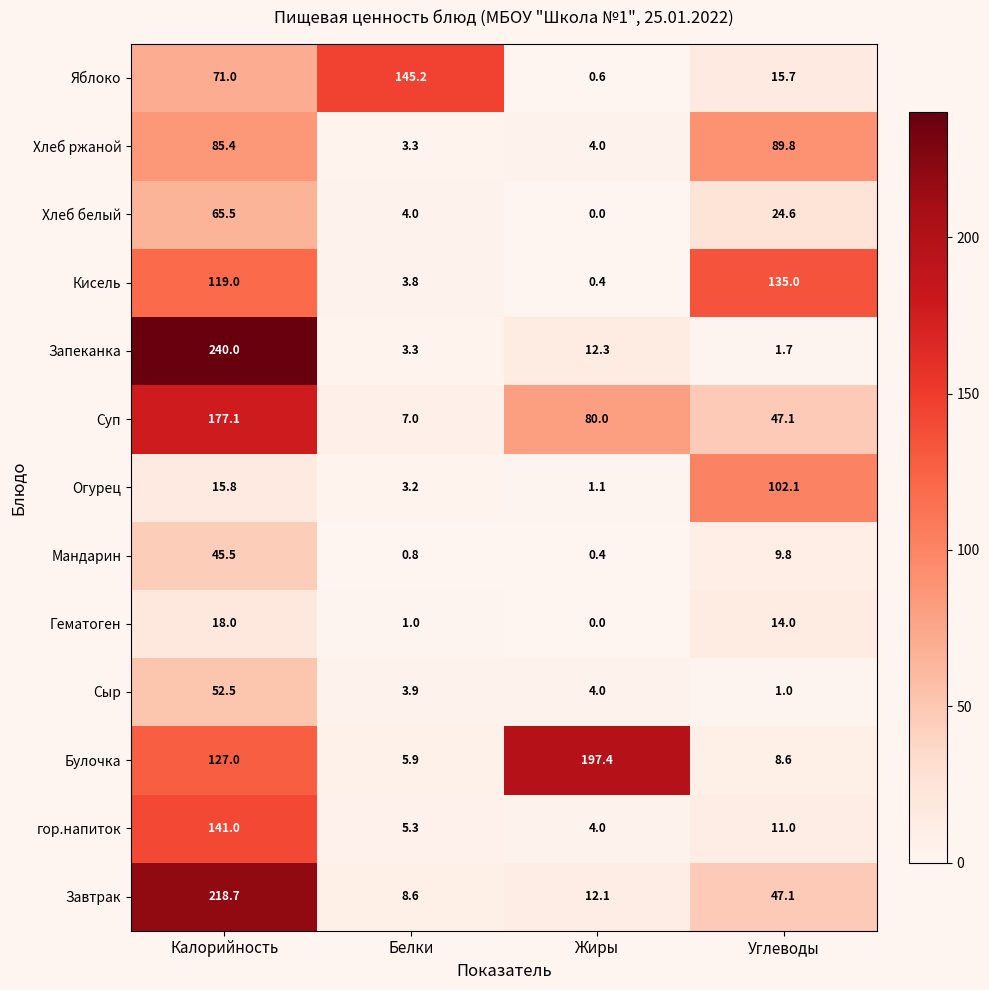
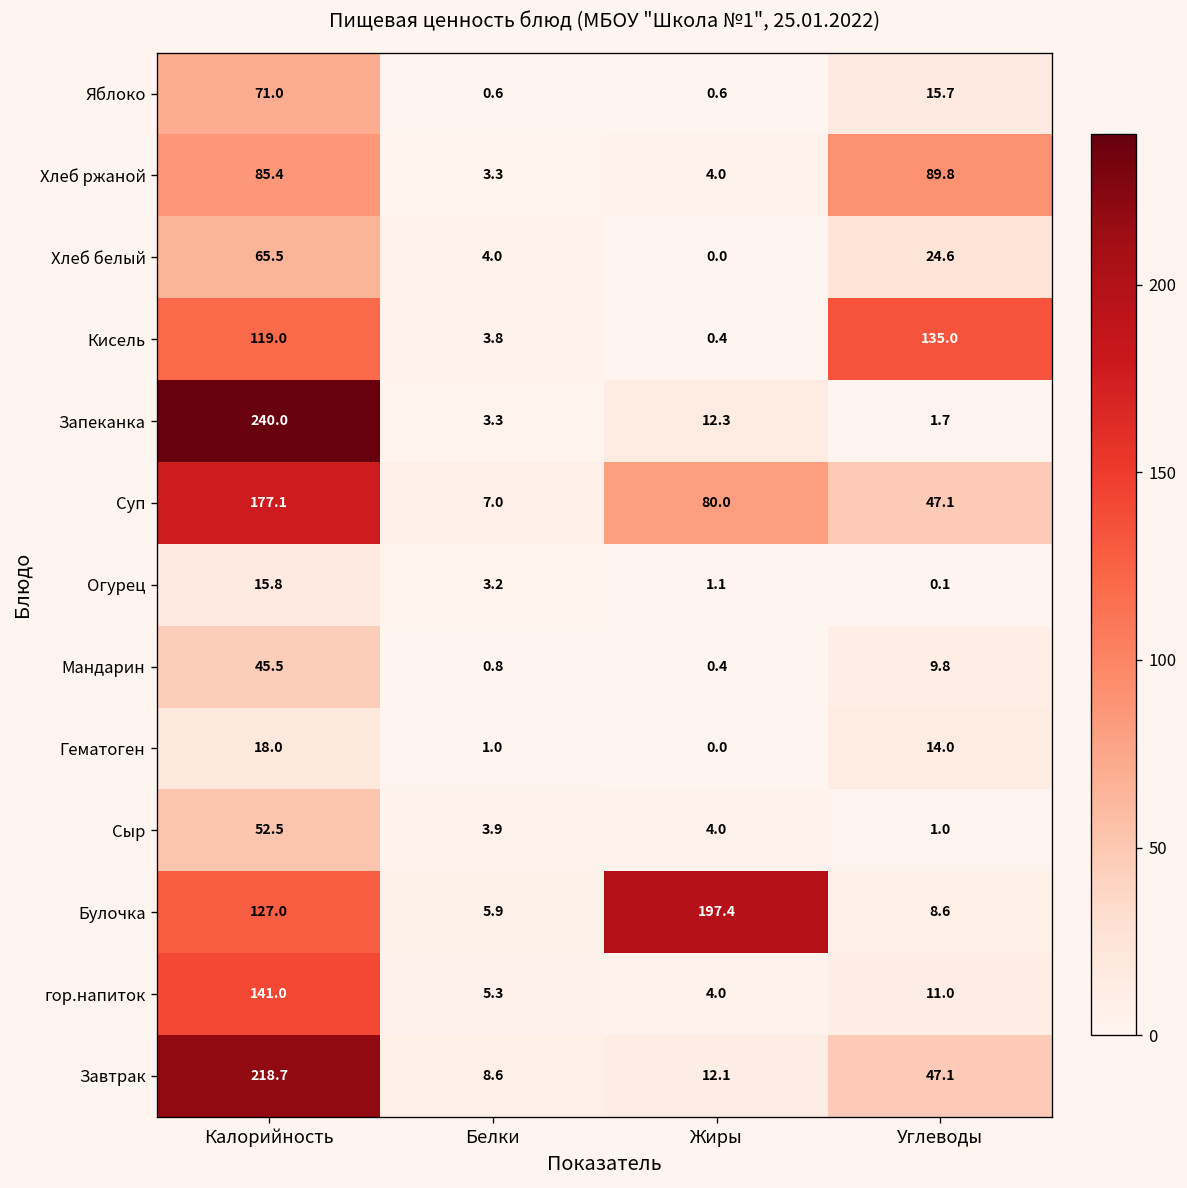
Яблоко, Белки: 145.2 -> 0.6
Огурец, Углеводы: 102.1 -> 0.1
